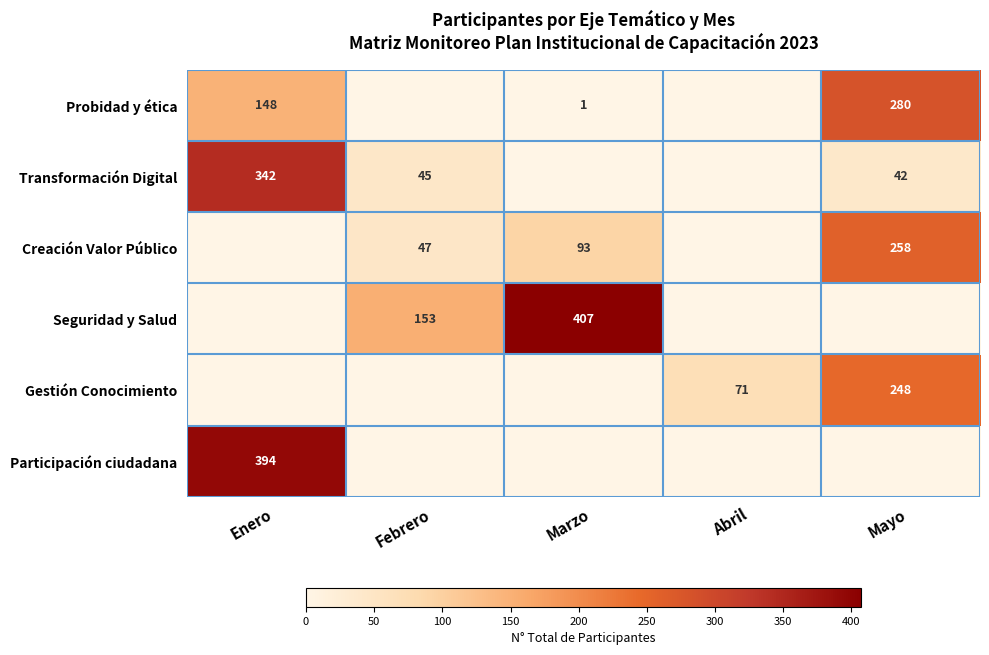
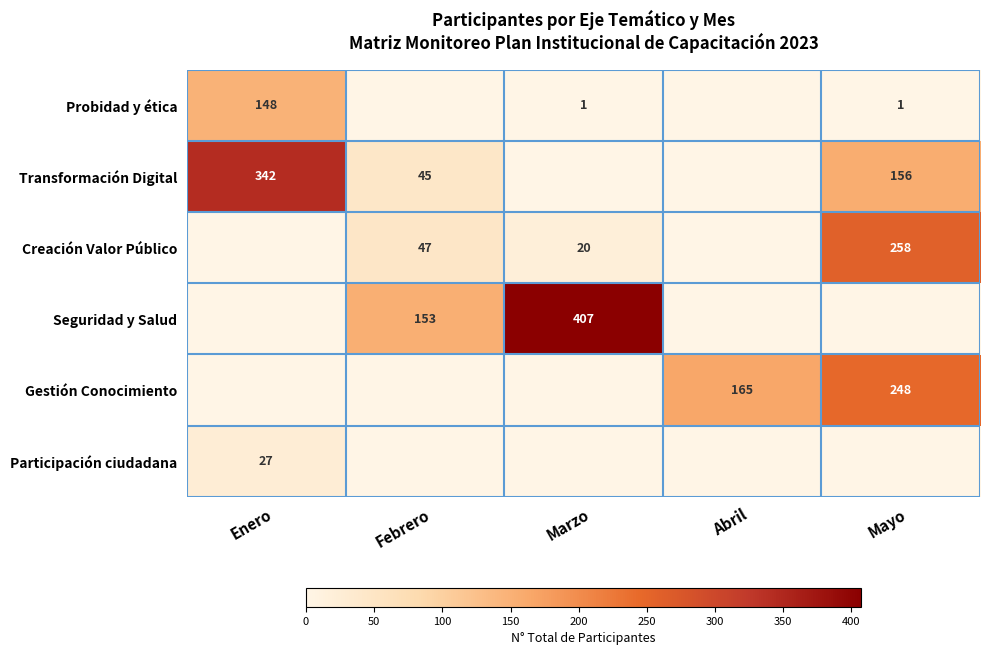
Probidad y ética, Mayo: 280 -> 1
Transformación Digital, Mayo: 42 -> 156
Creación Valor Público, Marzo: 93 -> 20
Gestión Conocimiento, Abril: 71 -> 165
Participación ciudadana, Enero: 394 -> 27
